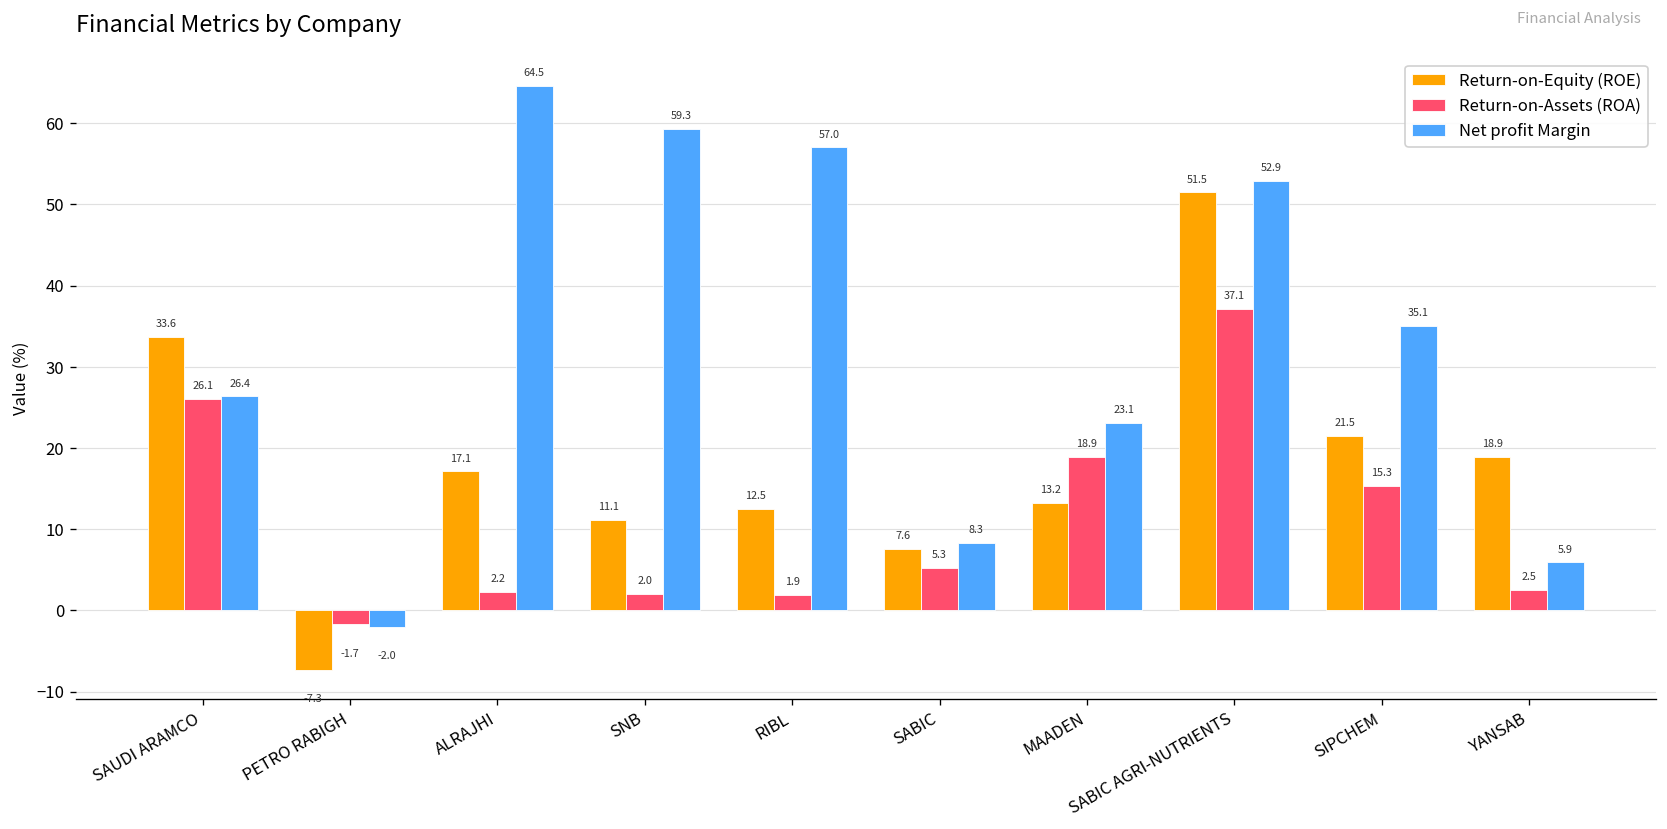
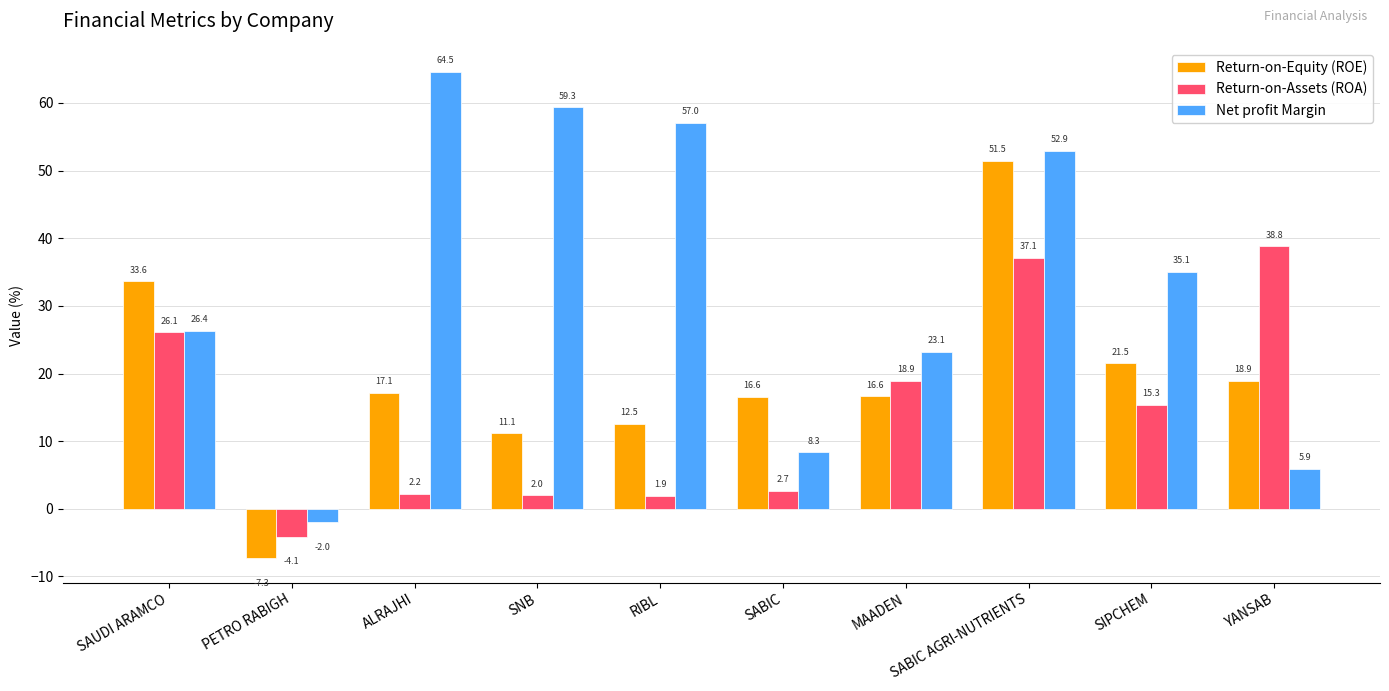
Return-on-Assets (ROA), PETRO RABIGH: -1.7 -> -4.1
Return-on-Equity (ROE), SABIC: 7.6 -> 16.6
Return-on-Assets (ROA), SABIC: 5.3 -> 2.7
Return-on-Equity (ROE), MAADEN: 13.2 -> 16.6
Return-on-Assets (ROA), YANSAB: 2.5 -> 38.8
